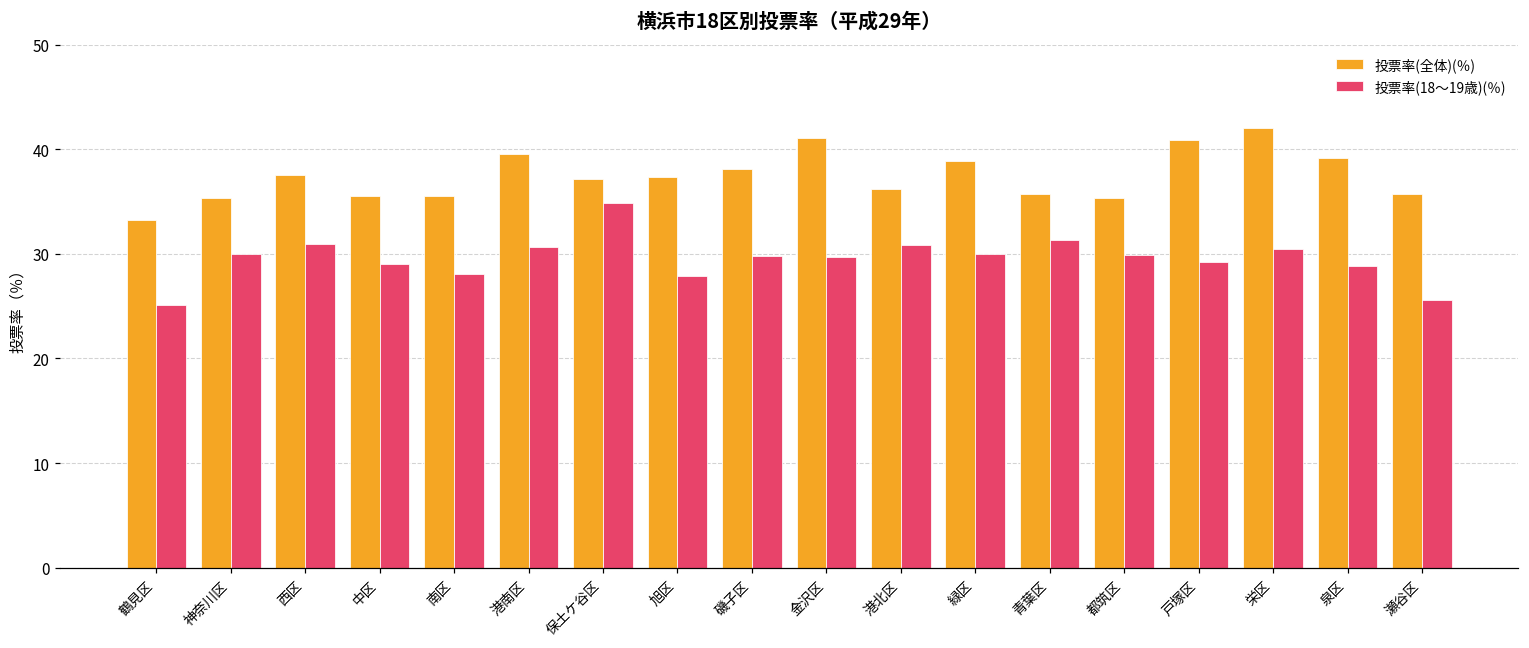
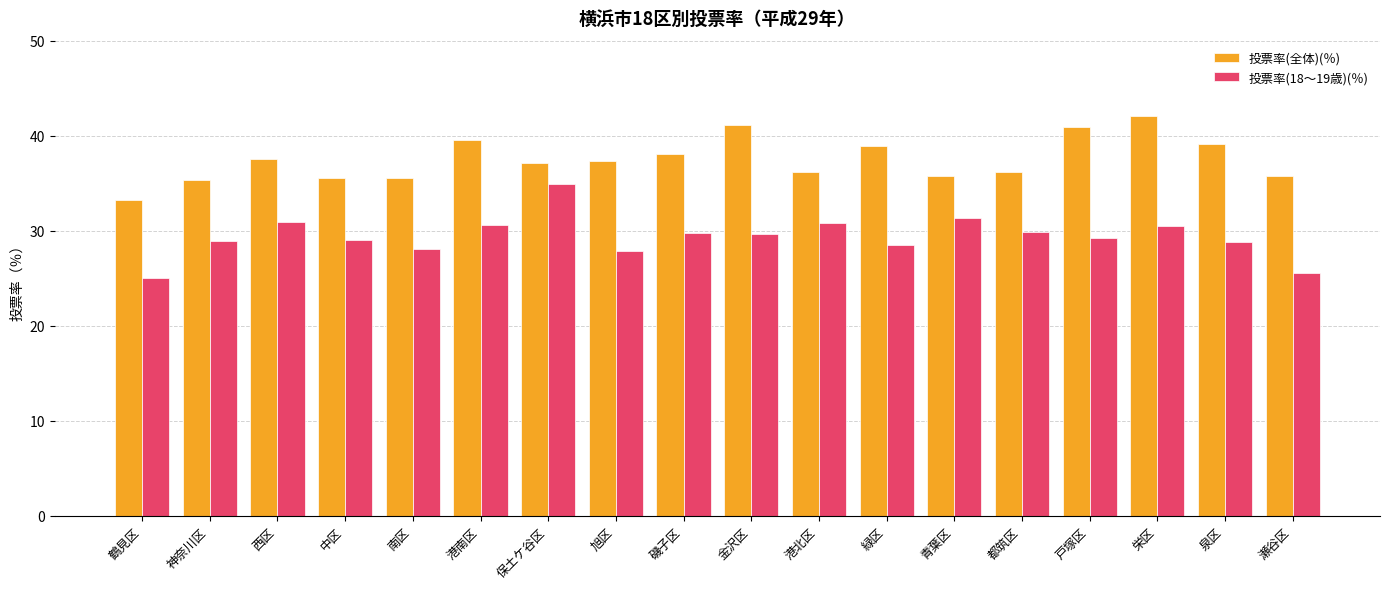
投票率(18～19歳)(％), 神奈川区: 30 -> 29
投票率(18～19歳)(％), 緑区: 30 -> 29
投票率(全体)(％), 都筑区: 35 -> 36
